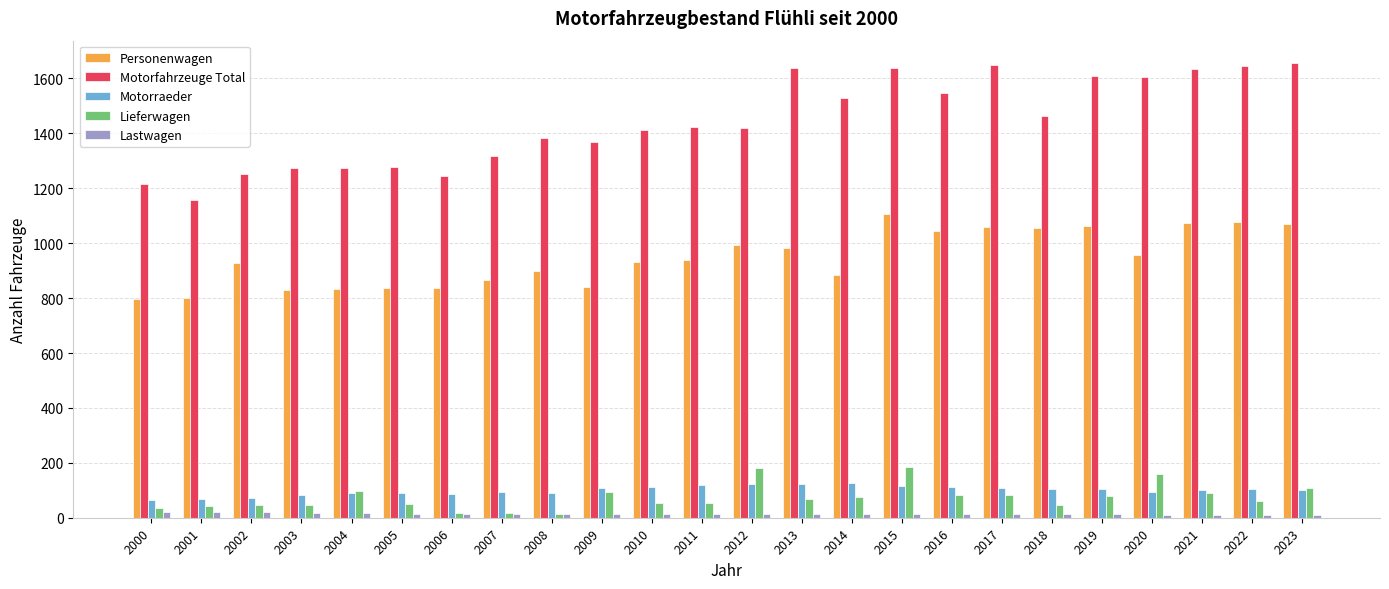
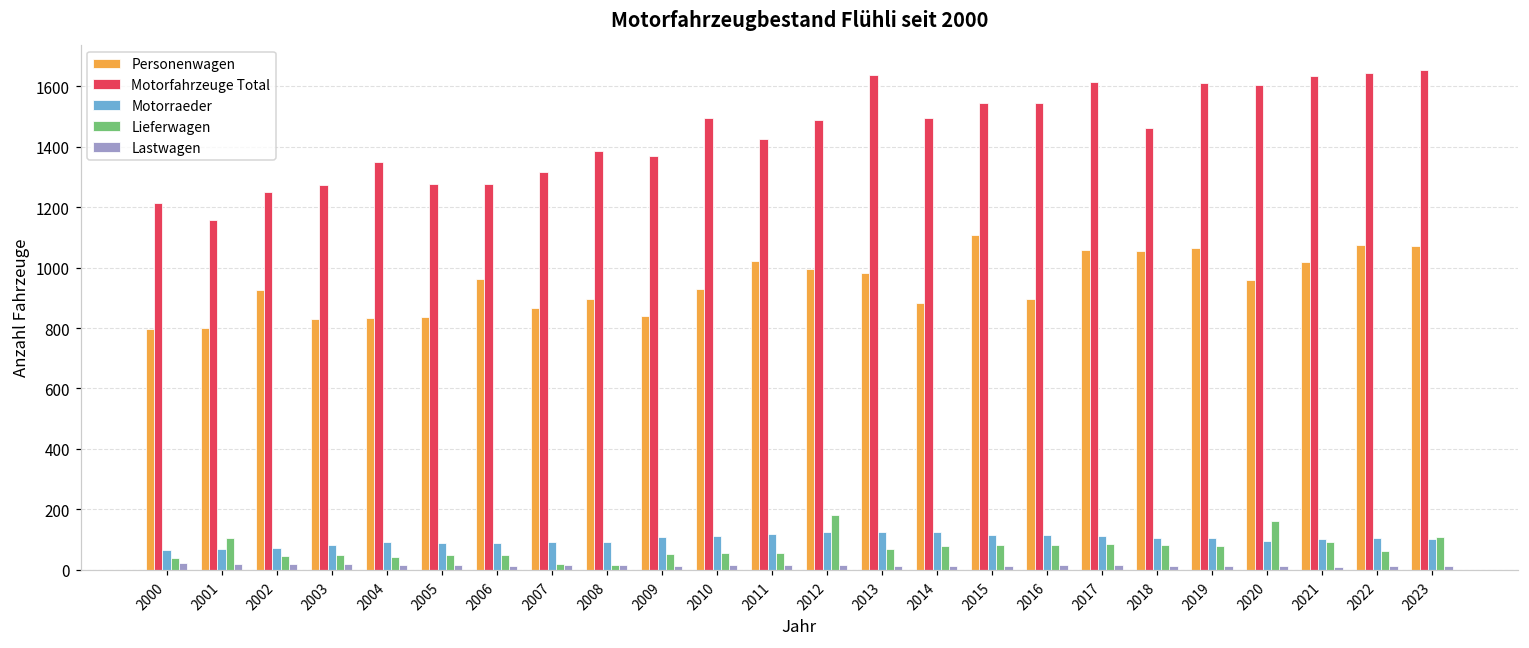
Lieferwagen, 2001: 40 -> 100
Motorfahrzeuge Total, 2004: 1270 -> 1350
Lieferwagen, 2004: 100 -> 40
Personenwagen, 2006: 840 -> 960
Motorfahrzeuge Total, 2006: 1250 -> 1280
Lieferwagen, 2006: 20 -> 50
Lieferwagen, 2009: 90 -> 50
Motorfahrzeuge Total, 2010: 1410 -> 1490
Personenwagen, 2011: 940 -> 1020
Motorfahrzeuge Total, 2012: 1420 -> 1490
Motorfahrzeuge Total, 2014: 1530 -> 1500
Motorfahrzeuge Total, 2015: 1640 -> 1540
Lieferwagen, 2015: 190 -> 80
Personenwagen, 2016: 1050 -> 900
Motorfahrzeuge Total, 2017: 1650 -> 1620
Lieferwagen, 2018: 50 -> 80
Personenwagen, 2021: 1070 -> 1020
